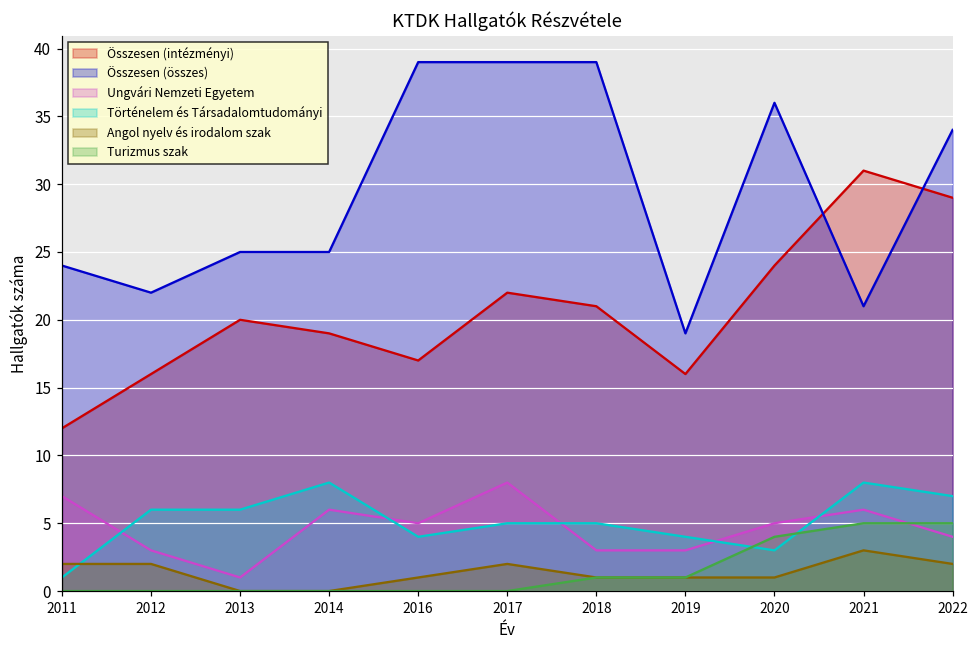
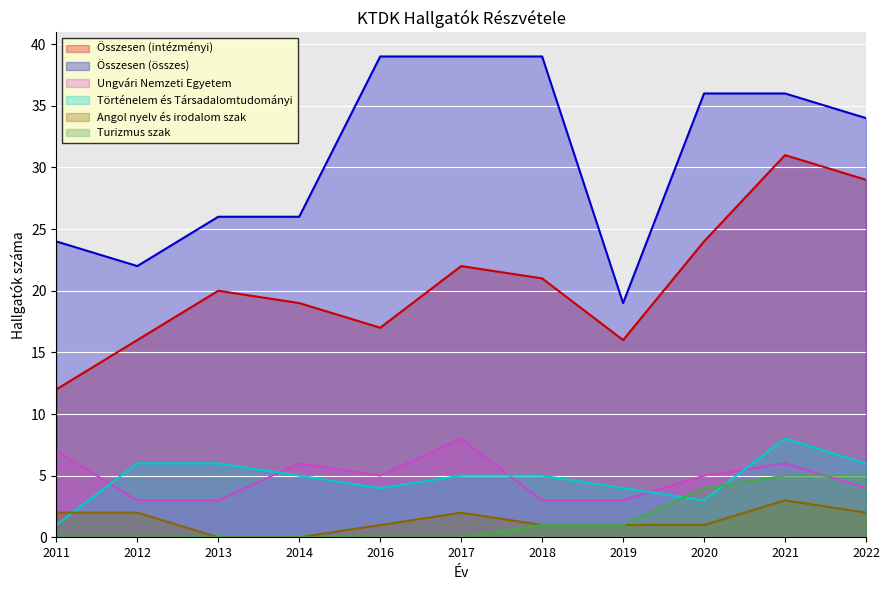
Összesen (összes), 2013: 25 -> 26
Ungvári Nemzeti Egyetem, 2013: 1 -> 3
Összesen (összes), 2014: 25 -> 26
Történelem és Társadalomtudományi, 2014: 8 -> 5
Összesen (összes), 2021: 21 -> 36
Történelem és Társadalomtudományi, 2022: 7 -> 6
